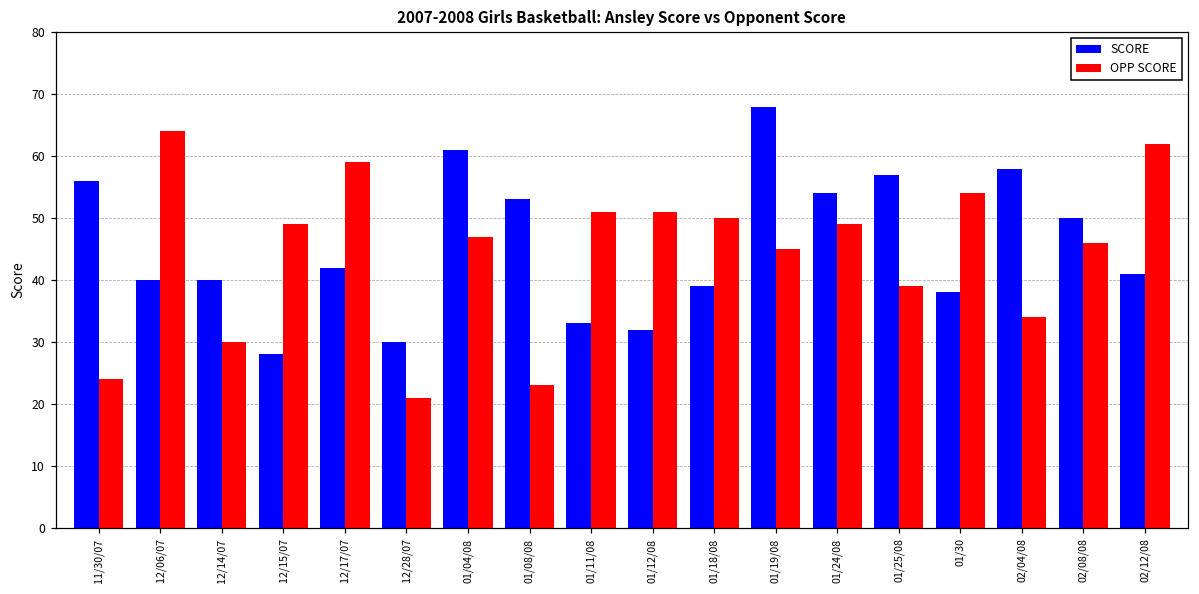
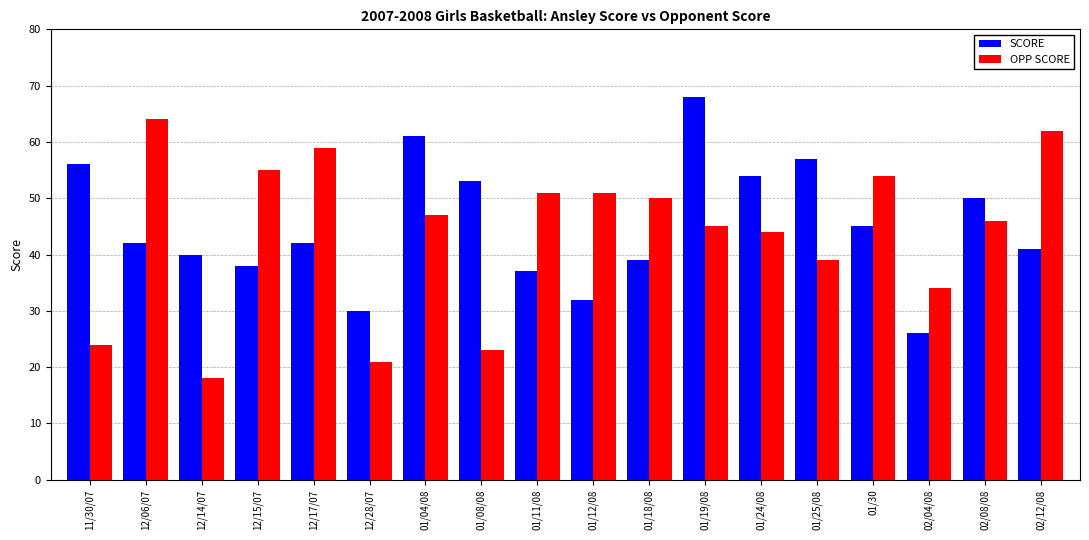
SCORE, 12/06/07: 40 -> 42
OPP SCORE, 12/14/07: 30 -> 18
SCORE, 12/15/07: 28 -> 38
OPP SCORE, 12/15/07: 49 -> 55
SCORE, 01/11/08: 33 -> 37
OPP SCORE, 01/24/08: 49 -> 44
SCORE, 01/30: 38 -> 45
SCORE, 02/04/08: 58 -> 26
